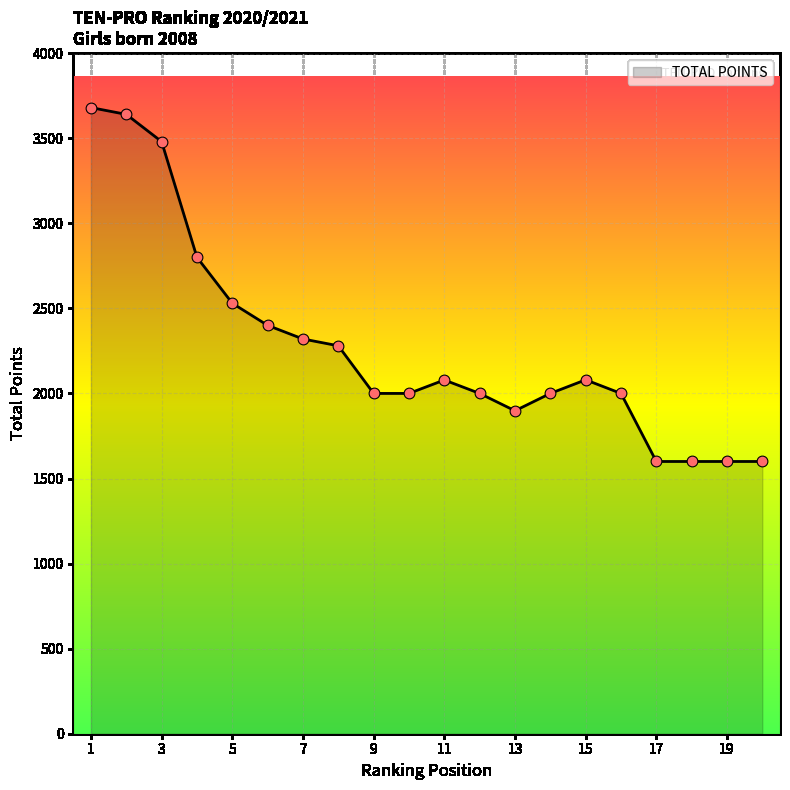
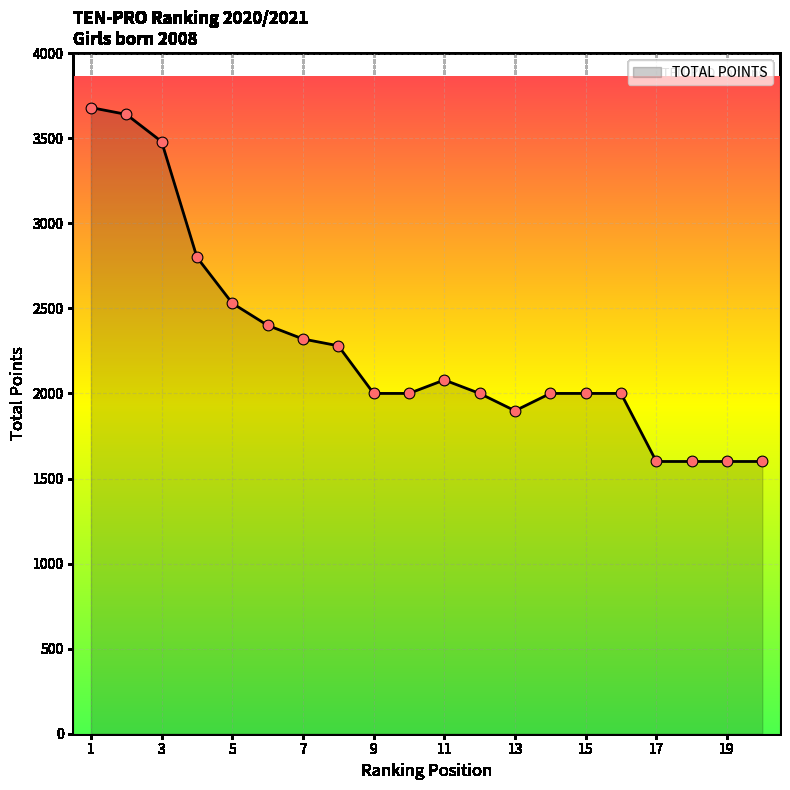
15: 2080 -> 2000
